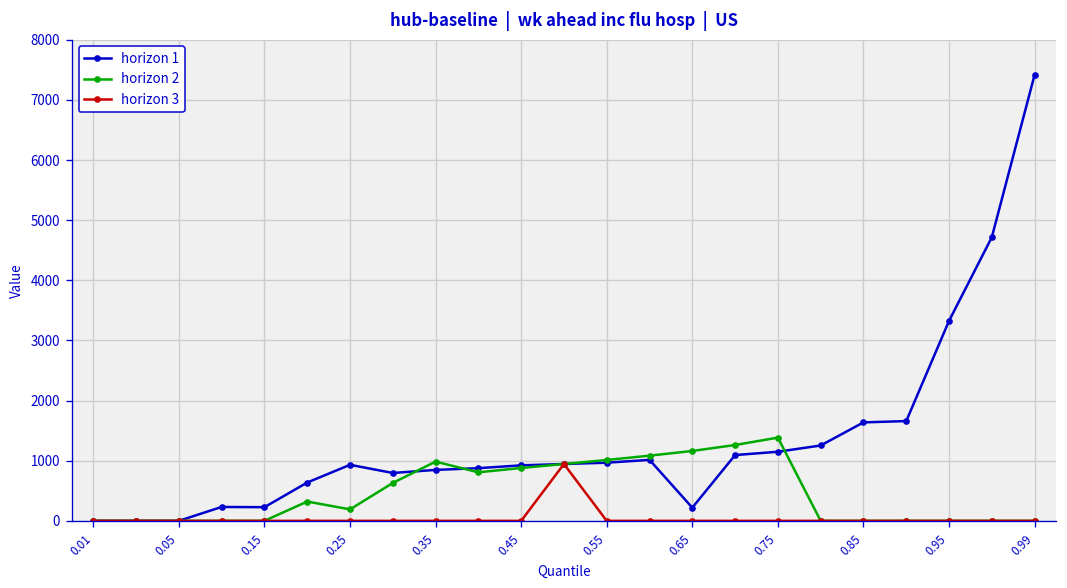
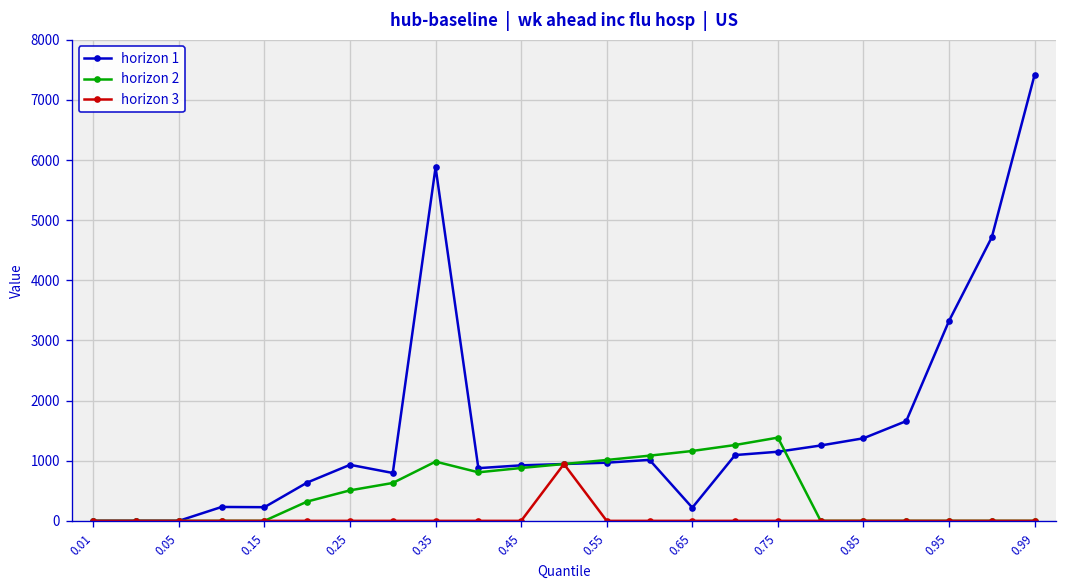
horizon 2, 0.25: 200 -> 500
horizon 1, 0.35: 800 -> 5900
horizon 1, 0.85: 1600 -> 1400
